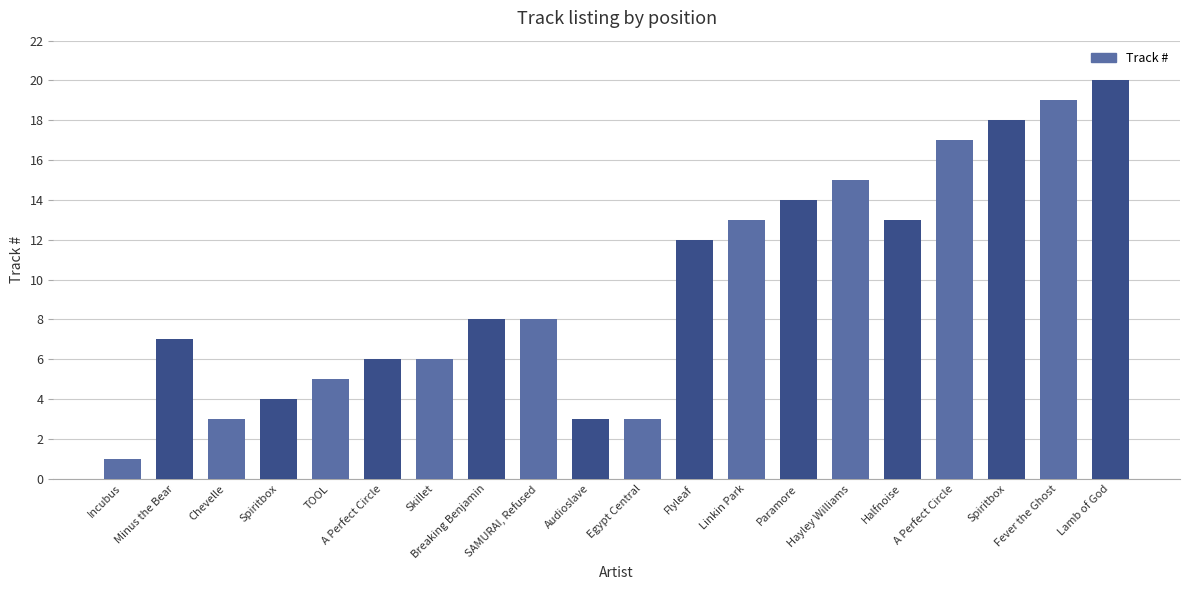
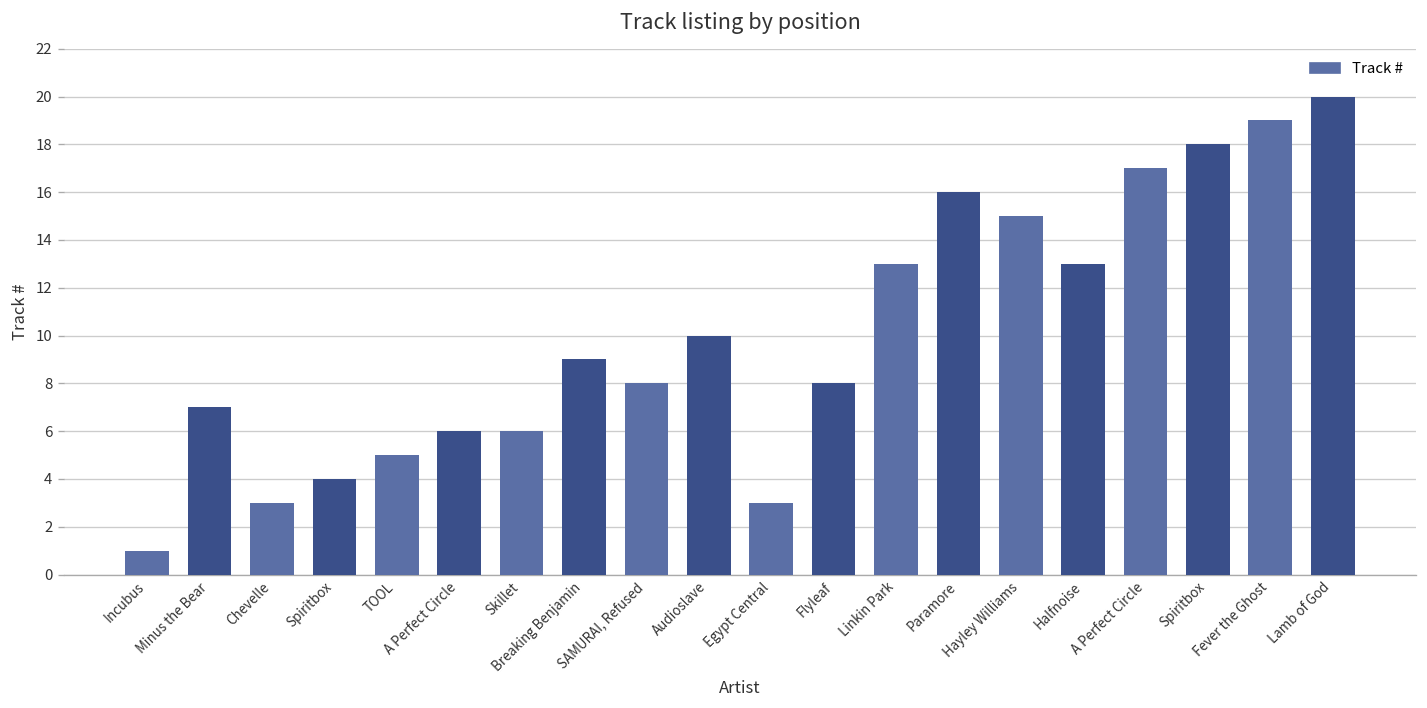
Breaking Benjamin: 8 -> 9
Audioslave: 3 -> 10
Flyleaf: 12 -> 8
Paramore: 14 -> 16
